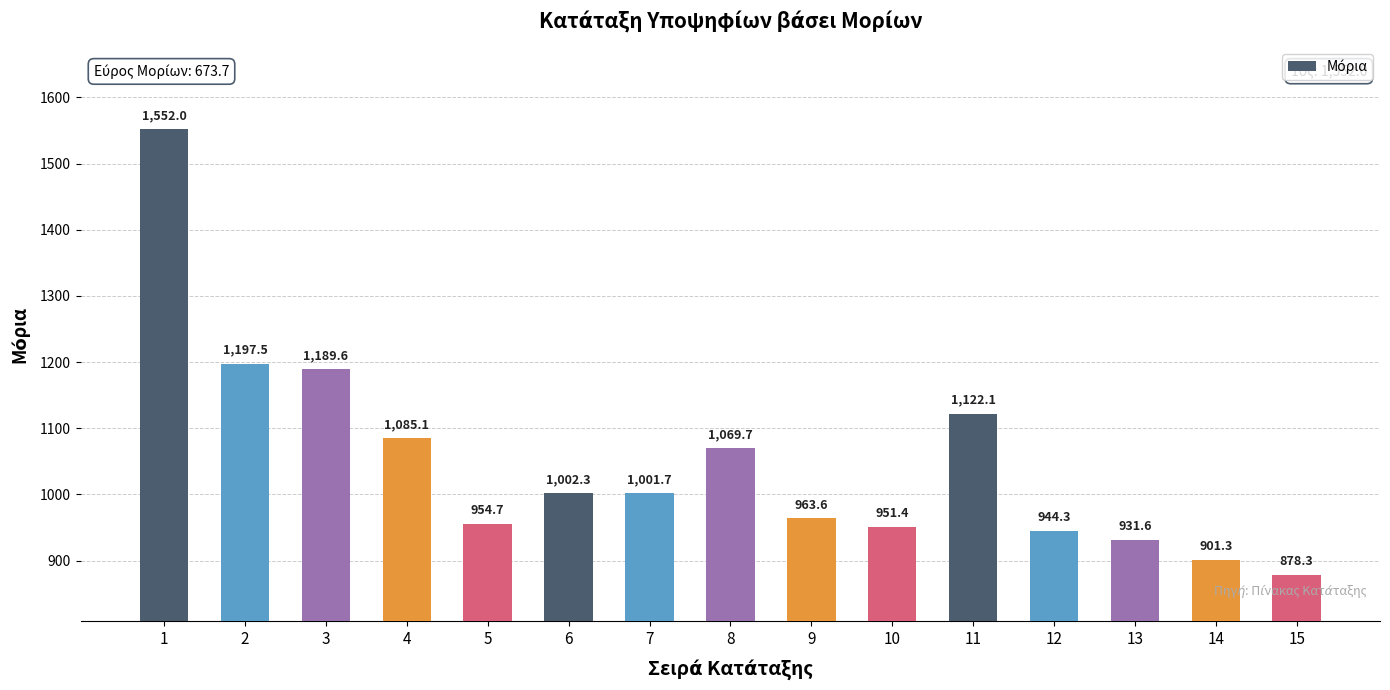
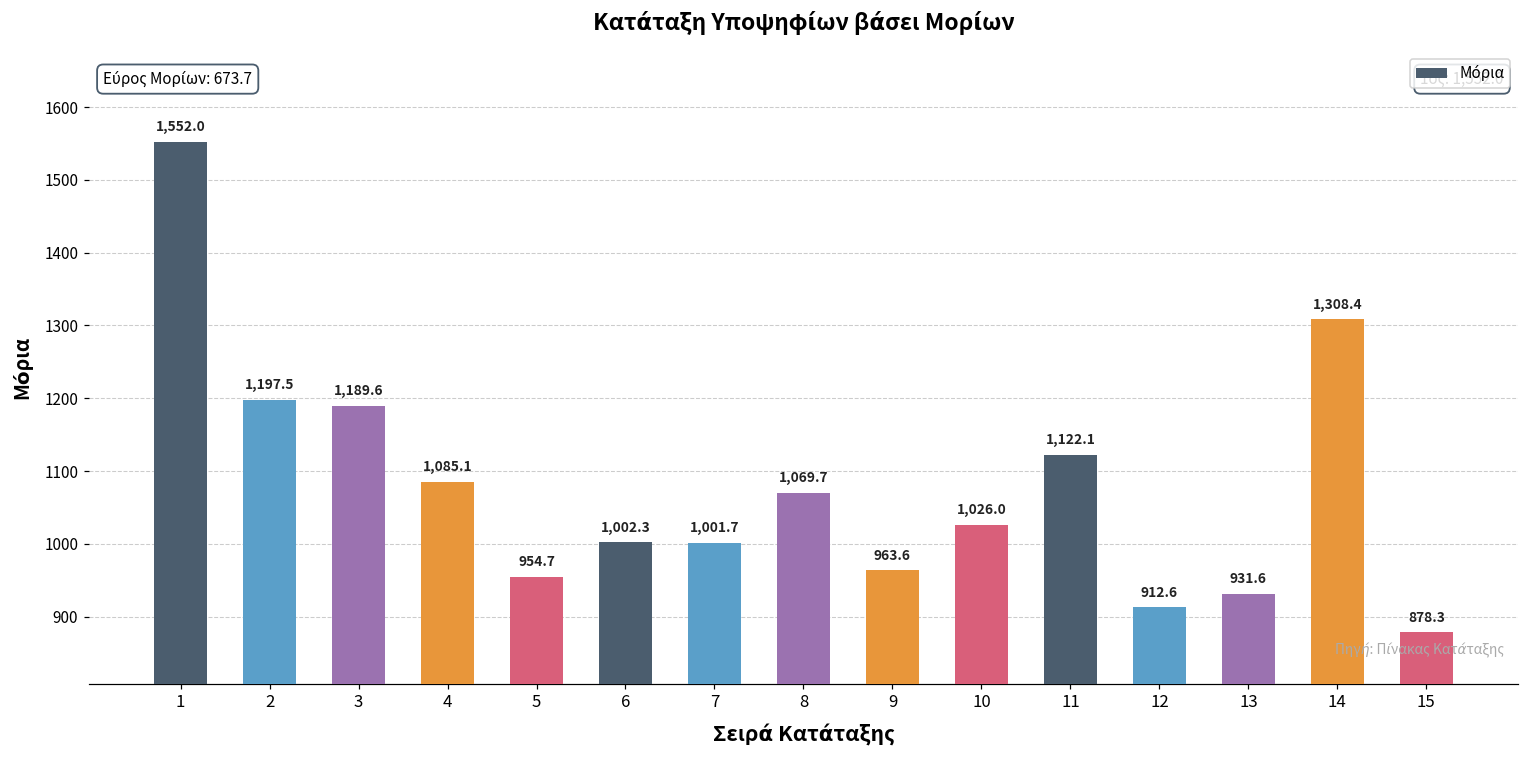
10: 951.4 -> 1,026.0
12: 944.3 -> 912.6
14: 901.3 -> 1,308.4
